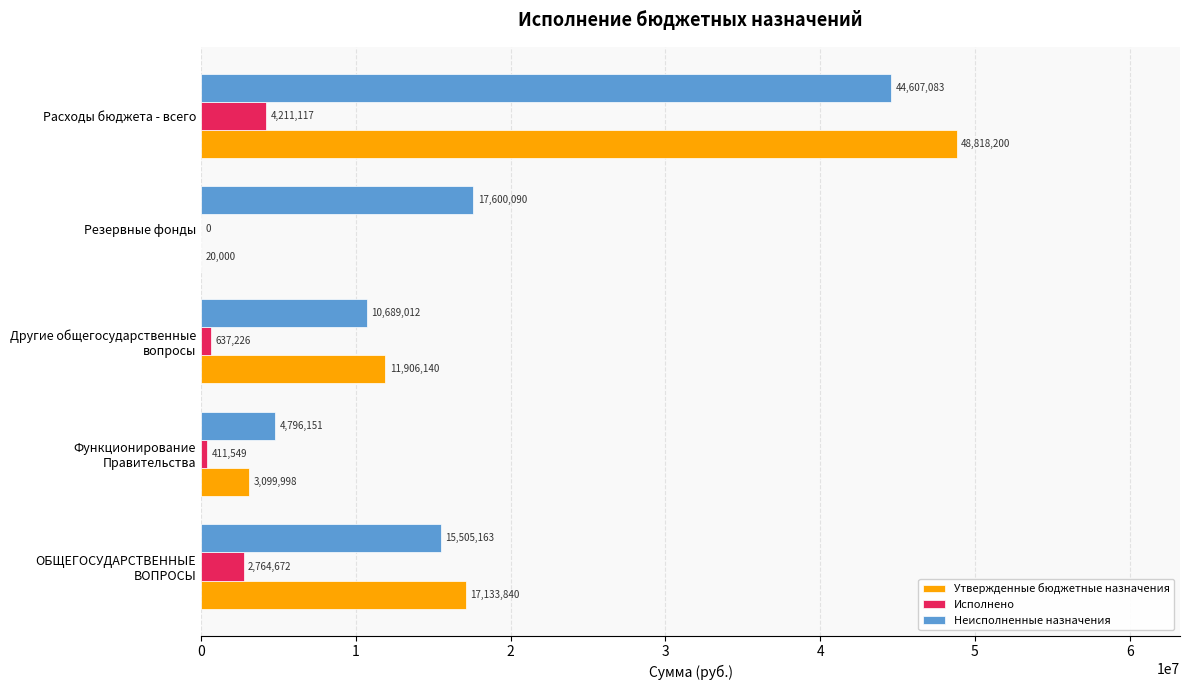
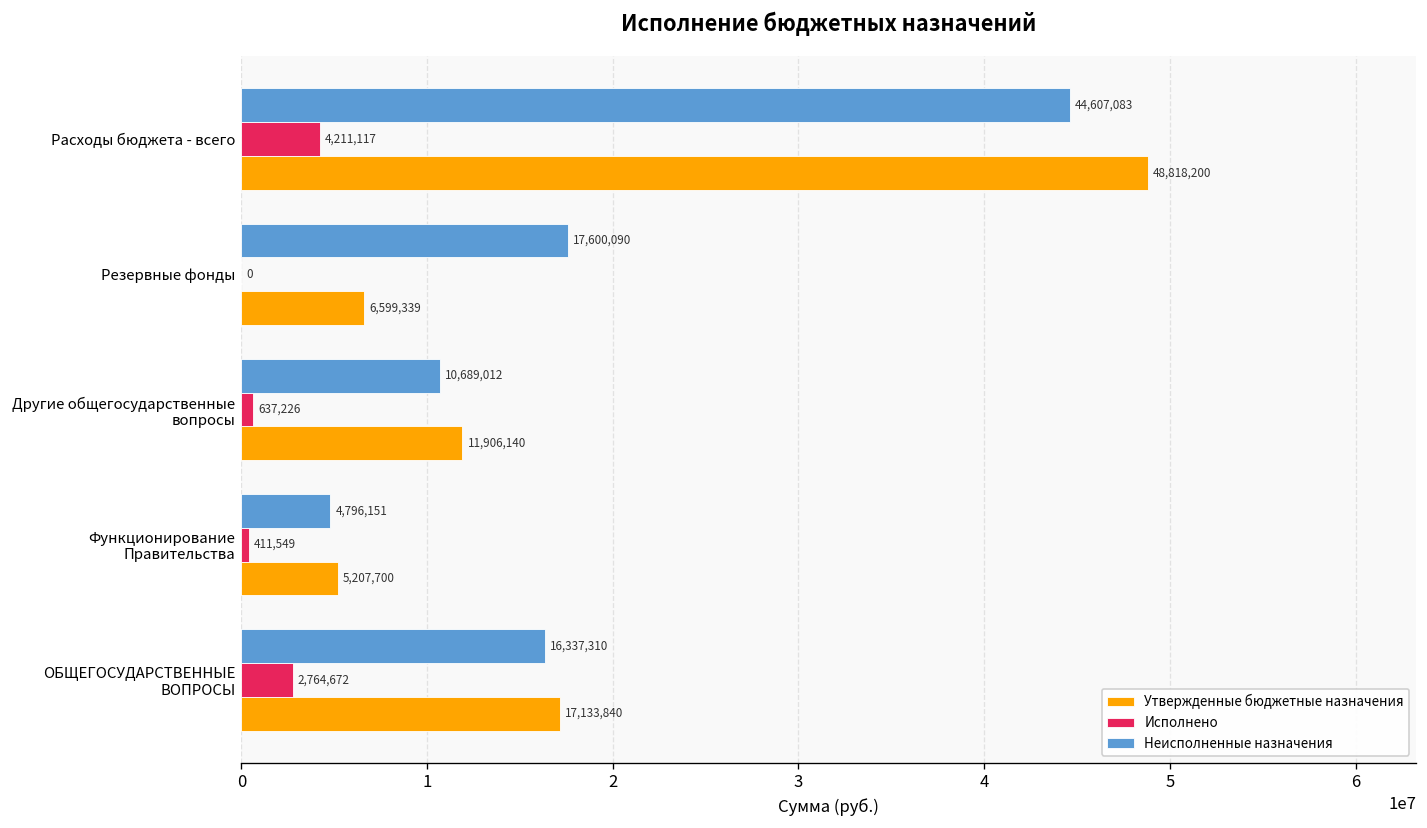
Утвержденные бюджетные назначения, Резервные фонды: 20,000 -> 6,599,339
Утвержденные бюджетные назначения, Функционирование Правительства: 3,099,998 -> 5,207,700
Неисполненные назначения, ОБЩЕГОСУДАРСТВЕННЫЕ ВОПРОСЫ: 15,505,163 -> 16,337,310
